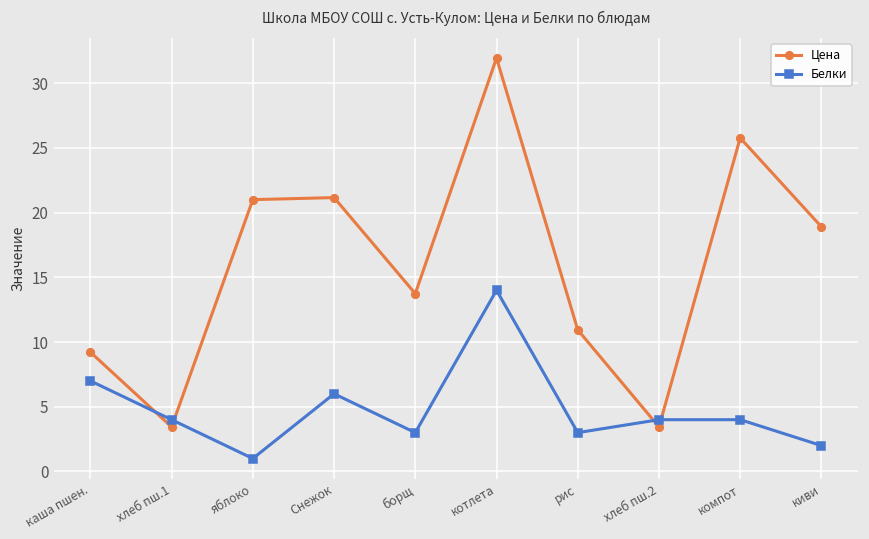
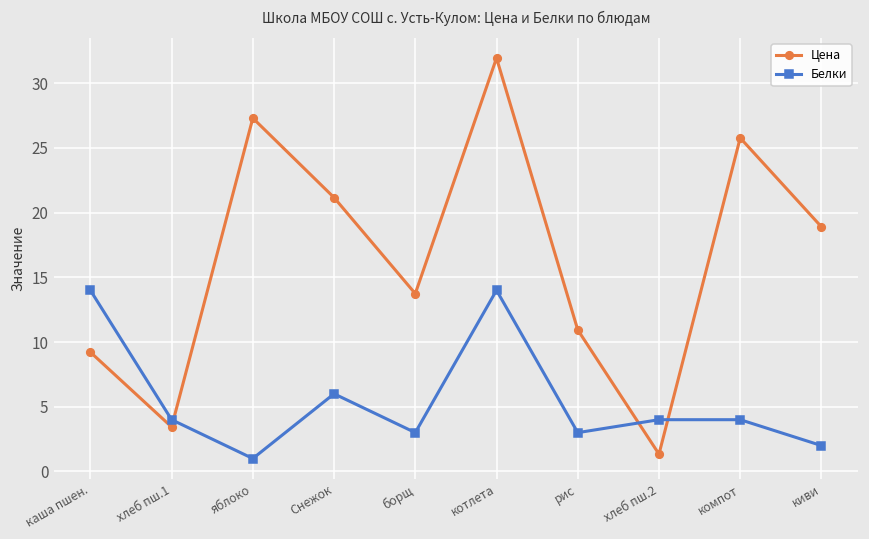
Белки, каша пшен.: 7 -> 14
Цена, яблоко: 21.0 -> 27.3
Цена, хлеб пш.2: 3.4 -> 1.3
